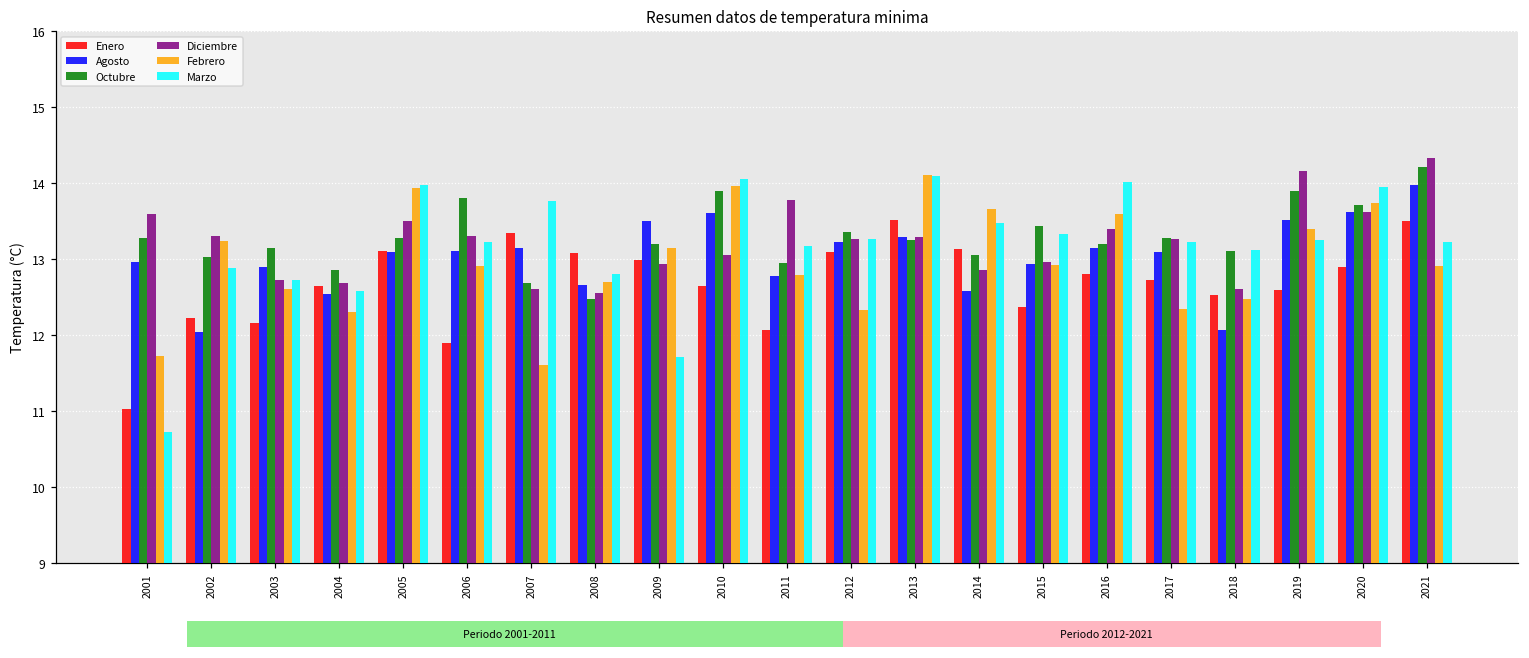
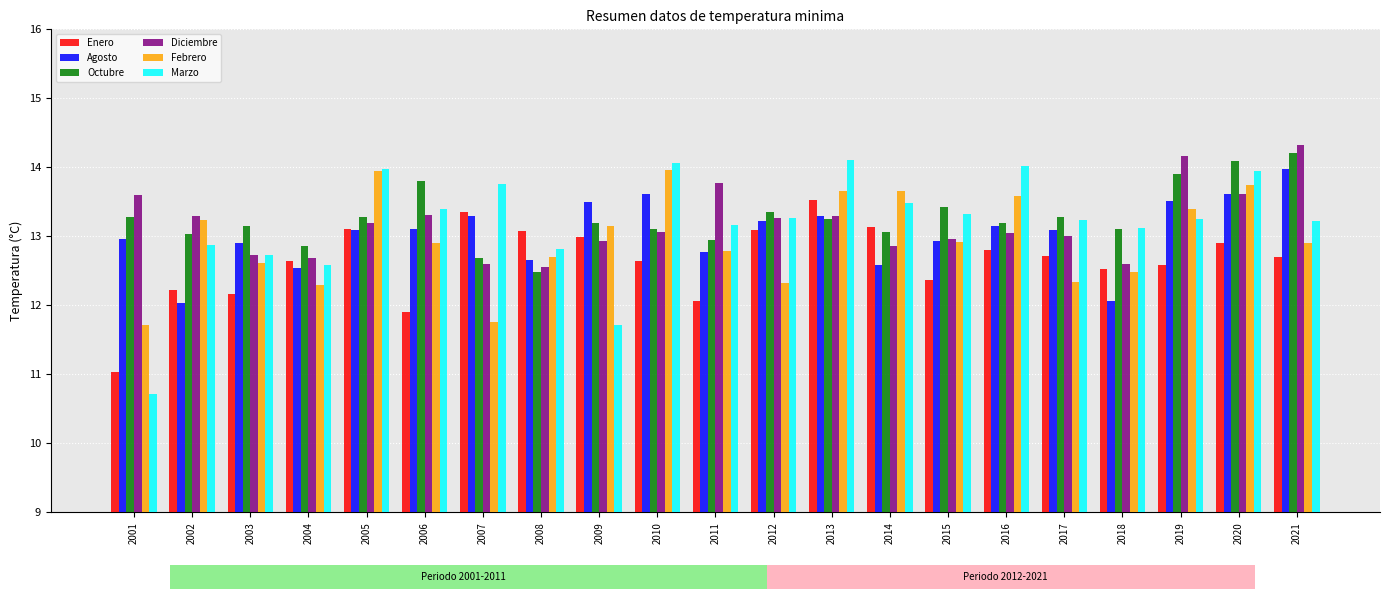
Diciembre, 2005: 13.5 -> 13.2
Marzo, 2006: 13.2 -> 13.4
Agosto, 2007: 13.1 -> 13.3
Febrero, 2007: 11.6 -> 11.8
Octubre, 2010: 13.9 -> 13.1
Febrero, 2013: 14.1 -> 13.7
Diciembre, 2016: 13.4 -> 13.1
Diciembre, 2017: 13.3 -> 13.0
Octubre, 2020: 13.7 -> 14.1
Enero, 2021: 13.5 -> 12.7
